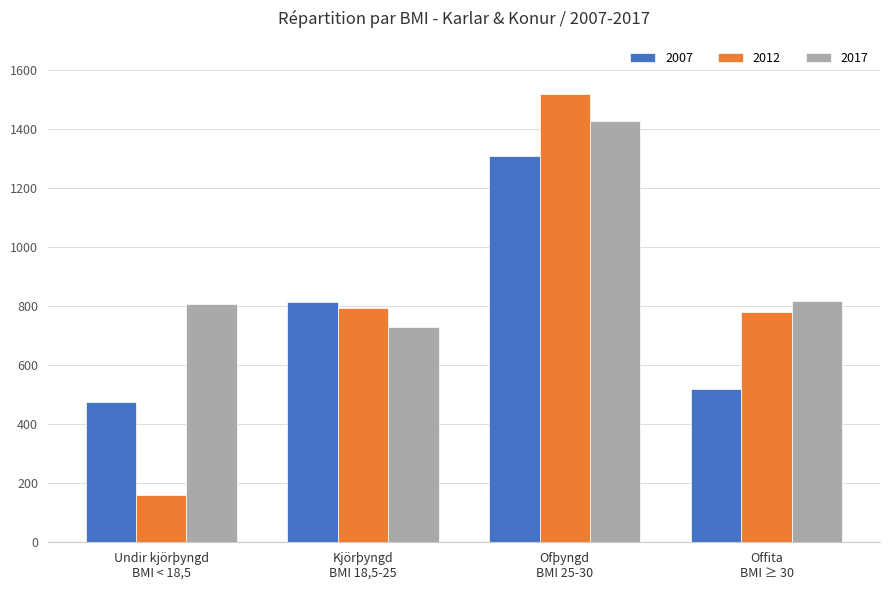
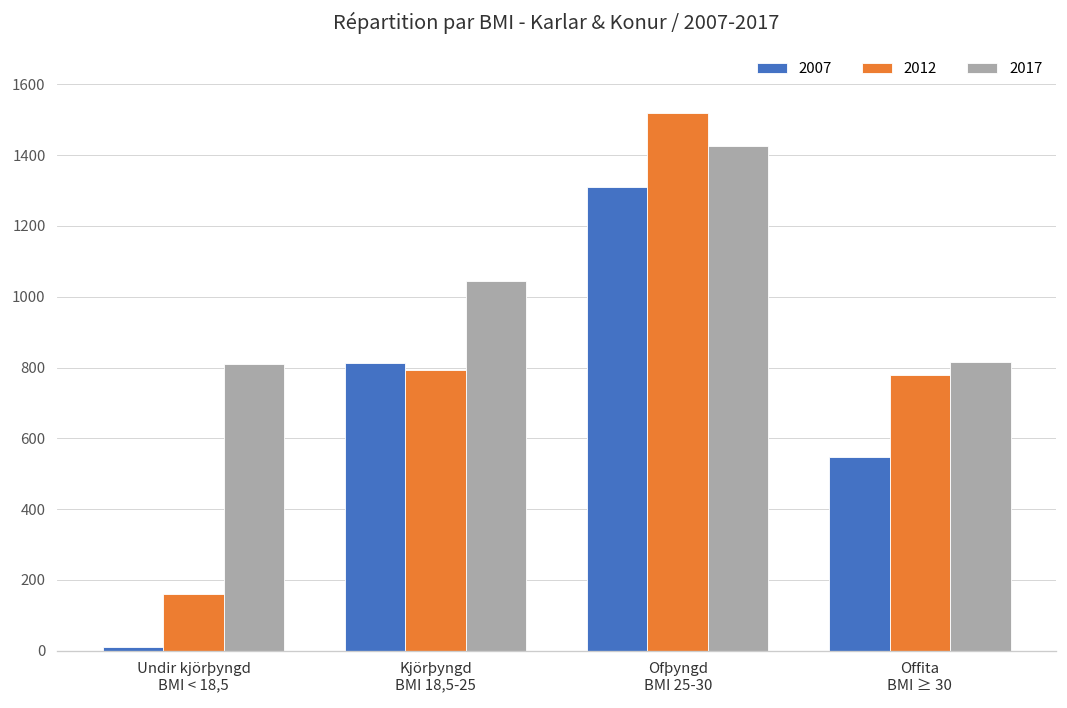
2007, Undir kjörþyngd BMI < 18,5: 480 -> 10
2017, Kjörþyngd BMI 18,5-25: 730 -> 1040
2007, Offita BMI ≥ 30: 520 -> 550
